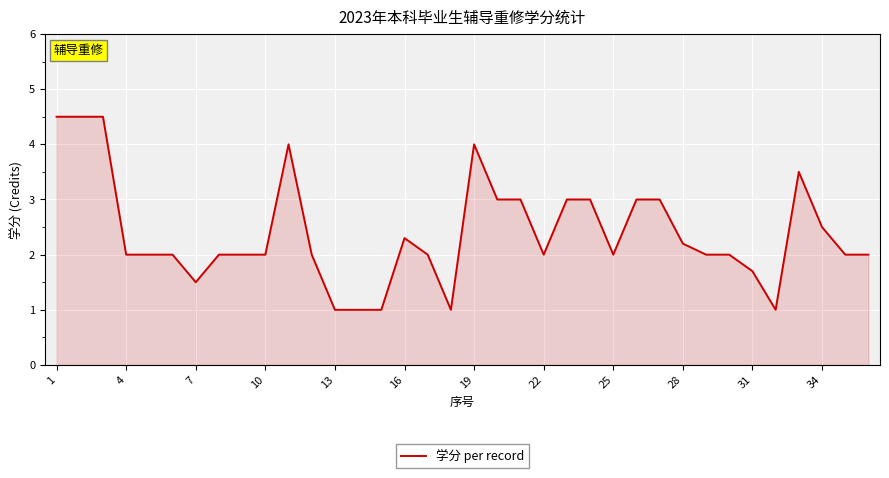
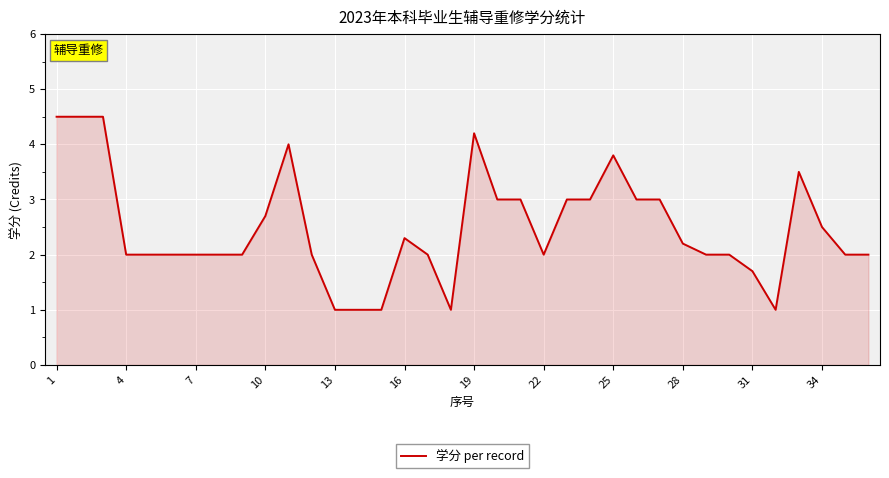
7: 1.5 -> 2.0
10: 2.0 -> 2.7
19: 4.0 -> 4.2
25: 2.0 -> 3.8
